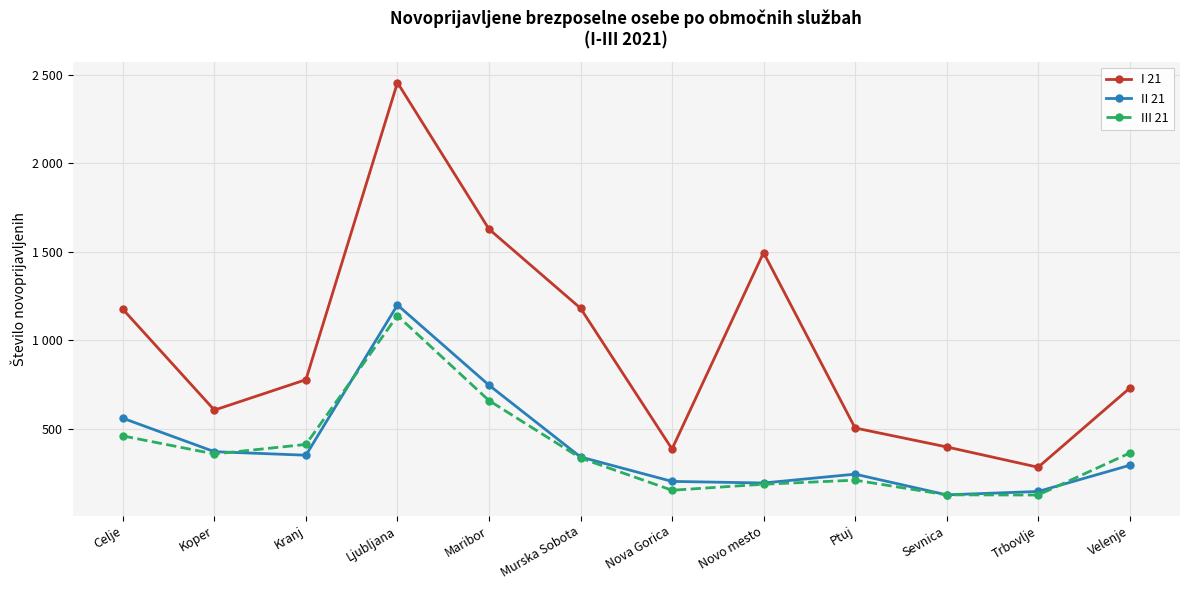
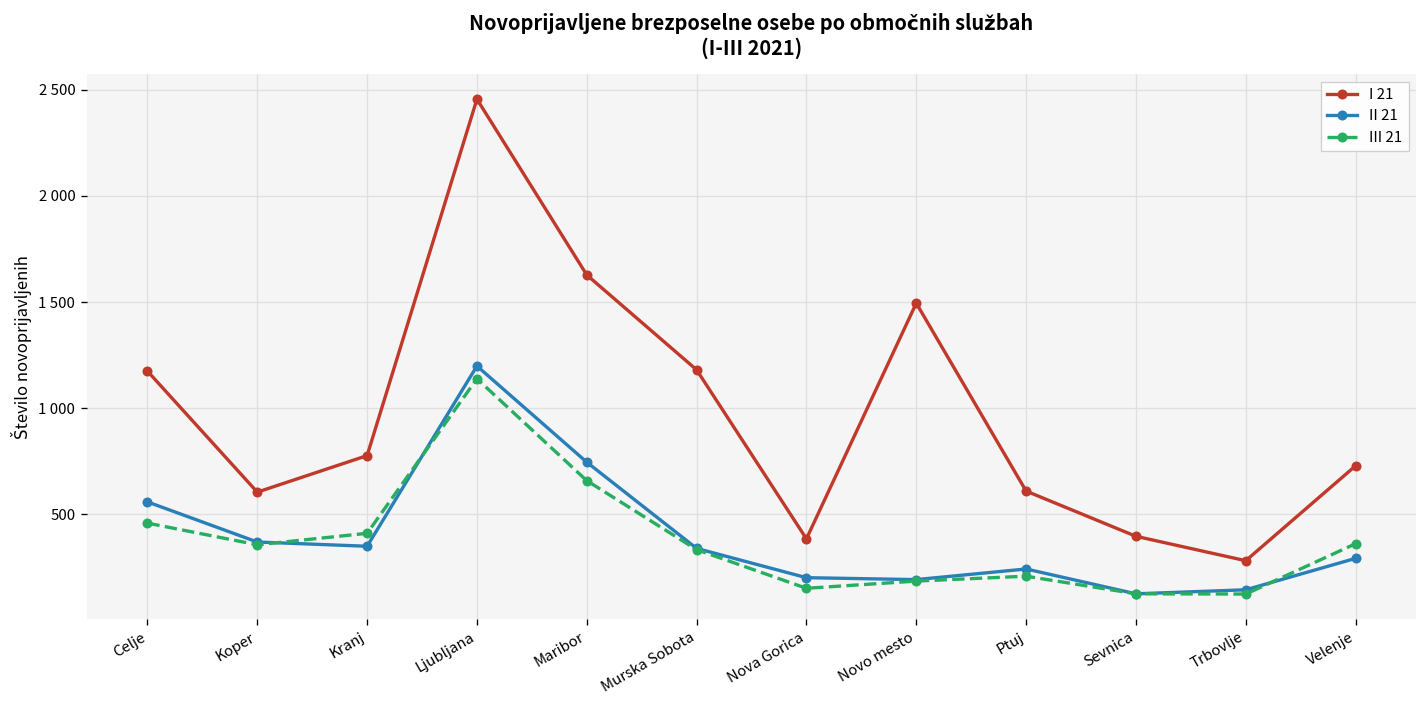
I 21, Ptuj: 500 -> 610
